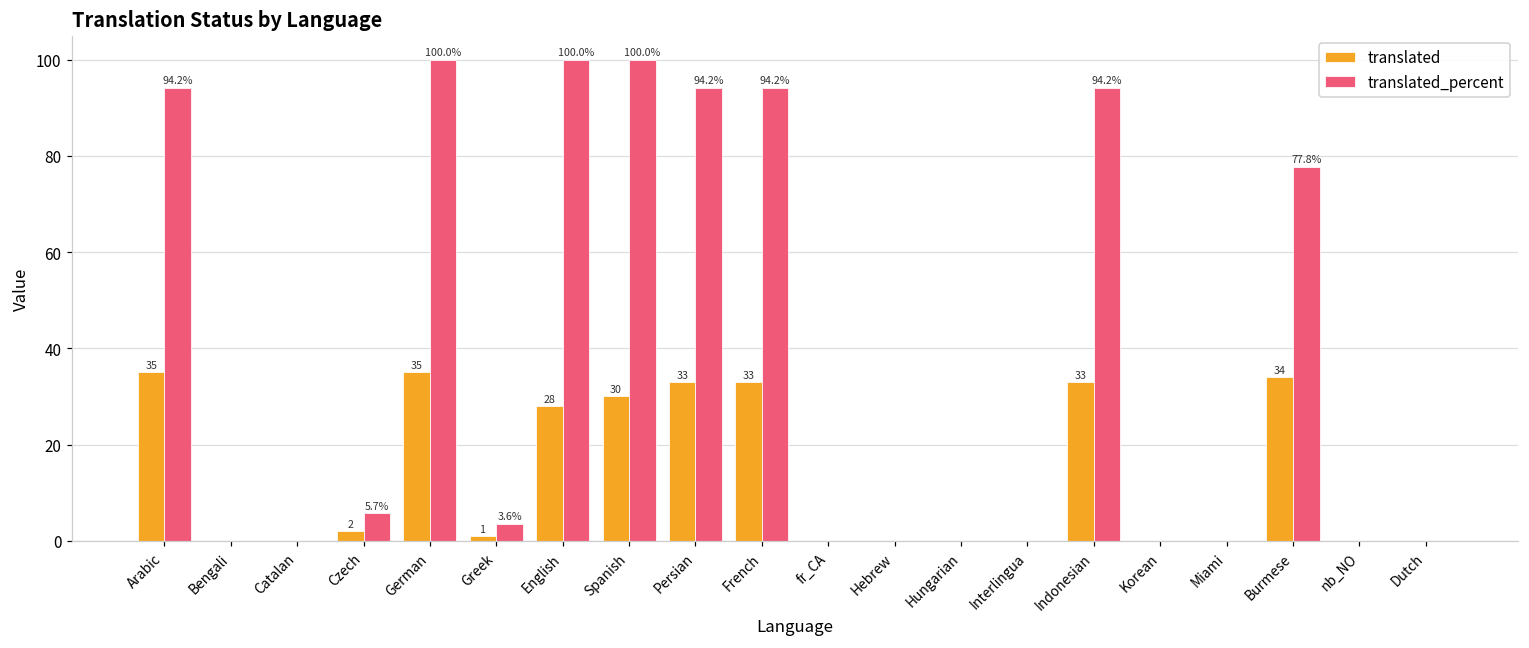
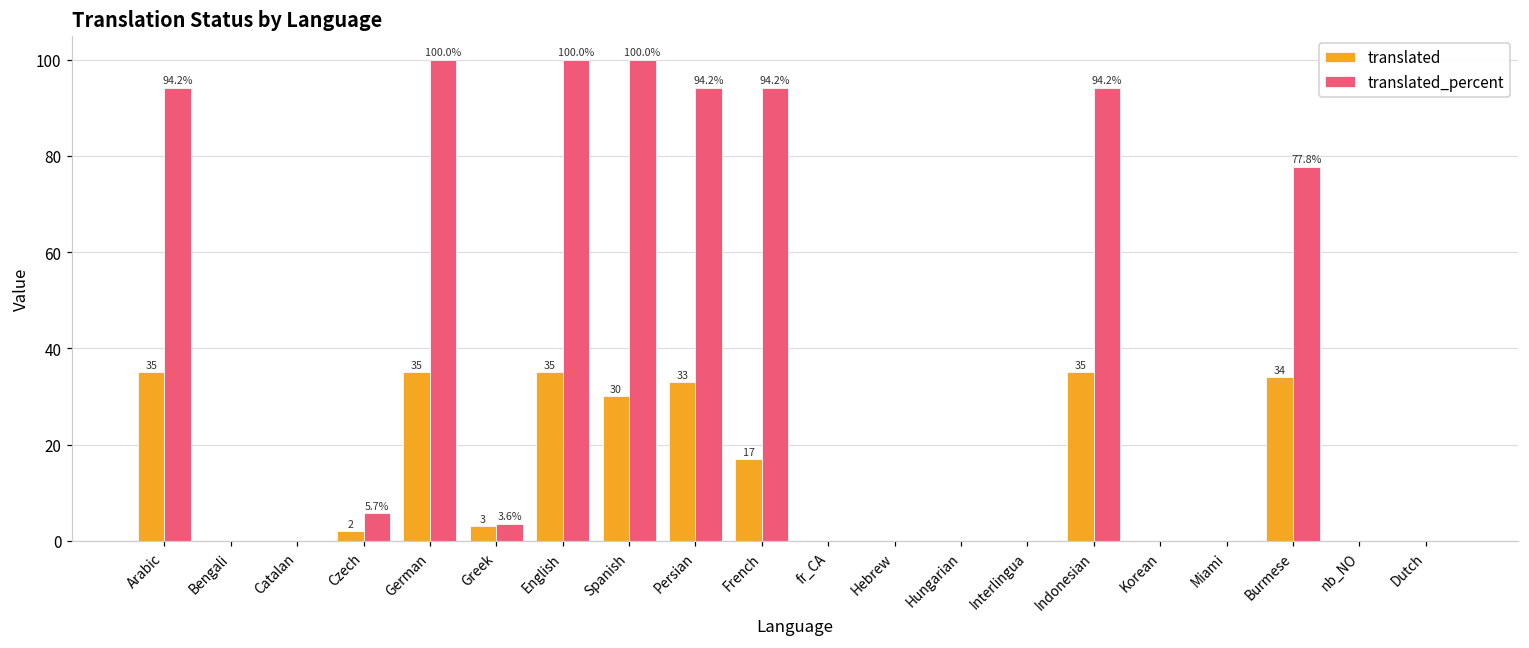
translated, Greek: 1 -> 3
translated, English: 28 -> 35
translated, French: 33 -> 17
translated, Indonesian: 33 -> 35
